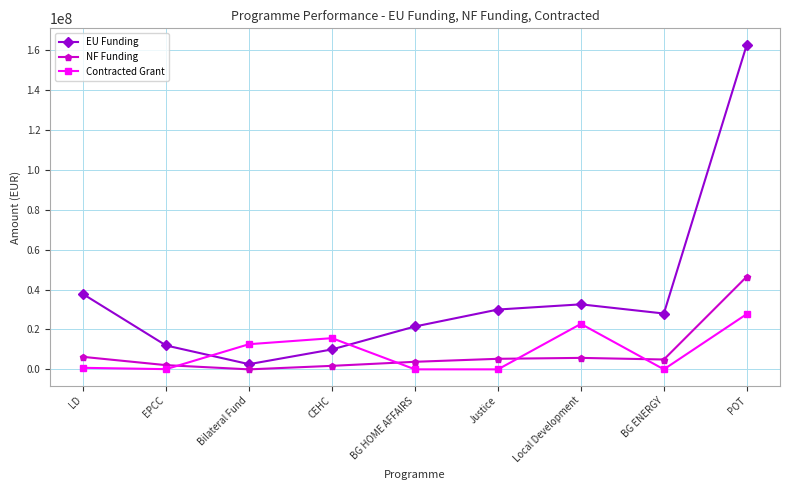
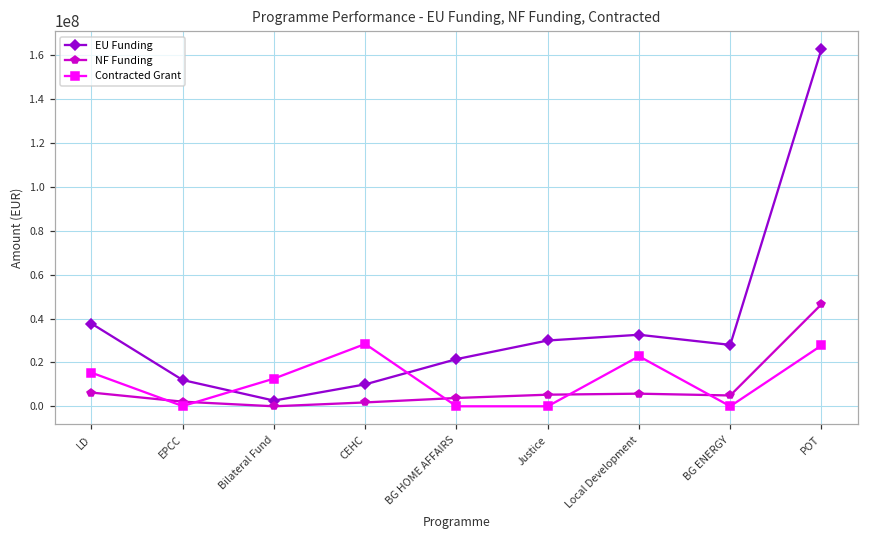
Contracted Grant, LD: 1000000 -> 15000000
Contracted Grant, CEHC: 16000000 -> 28000000
